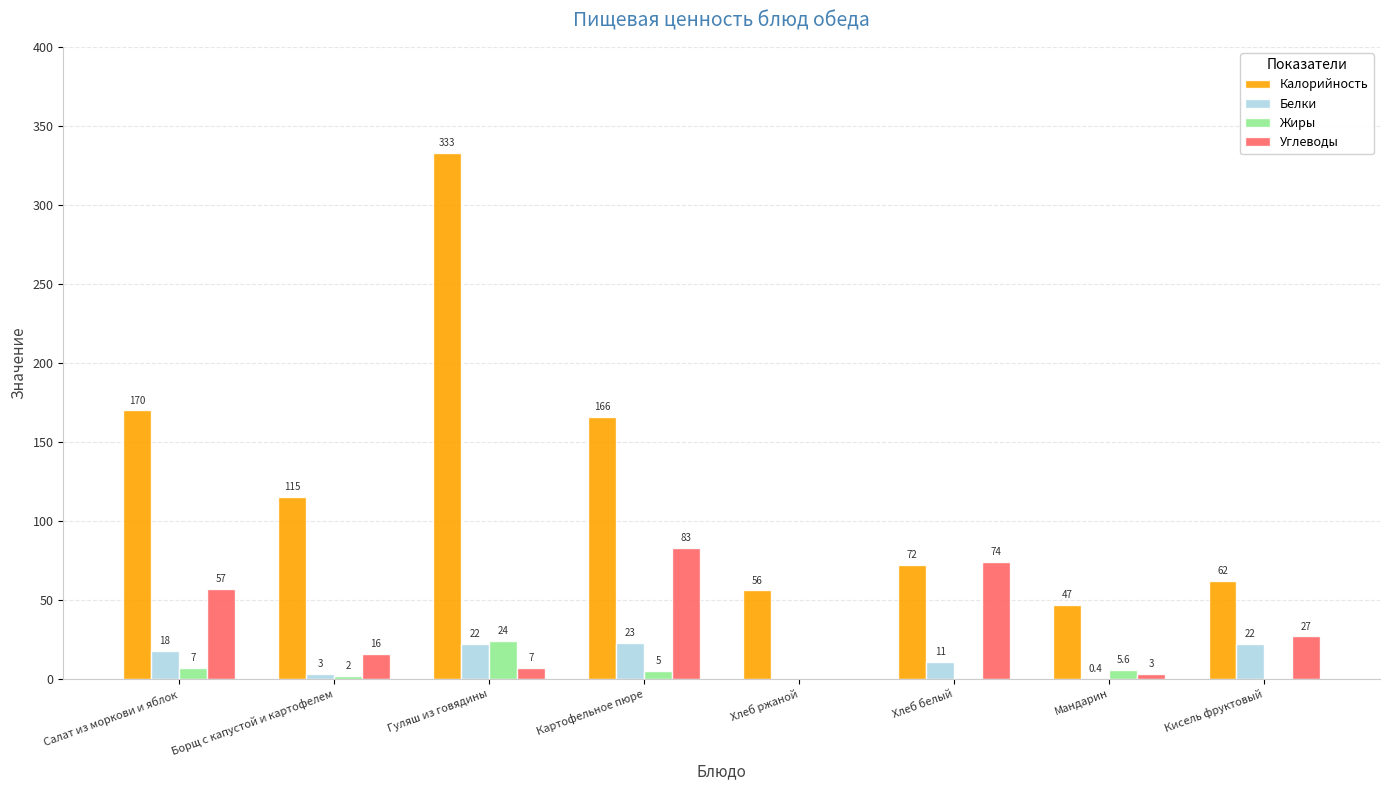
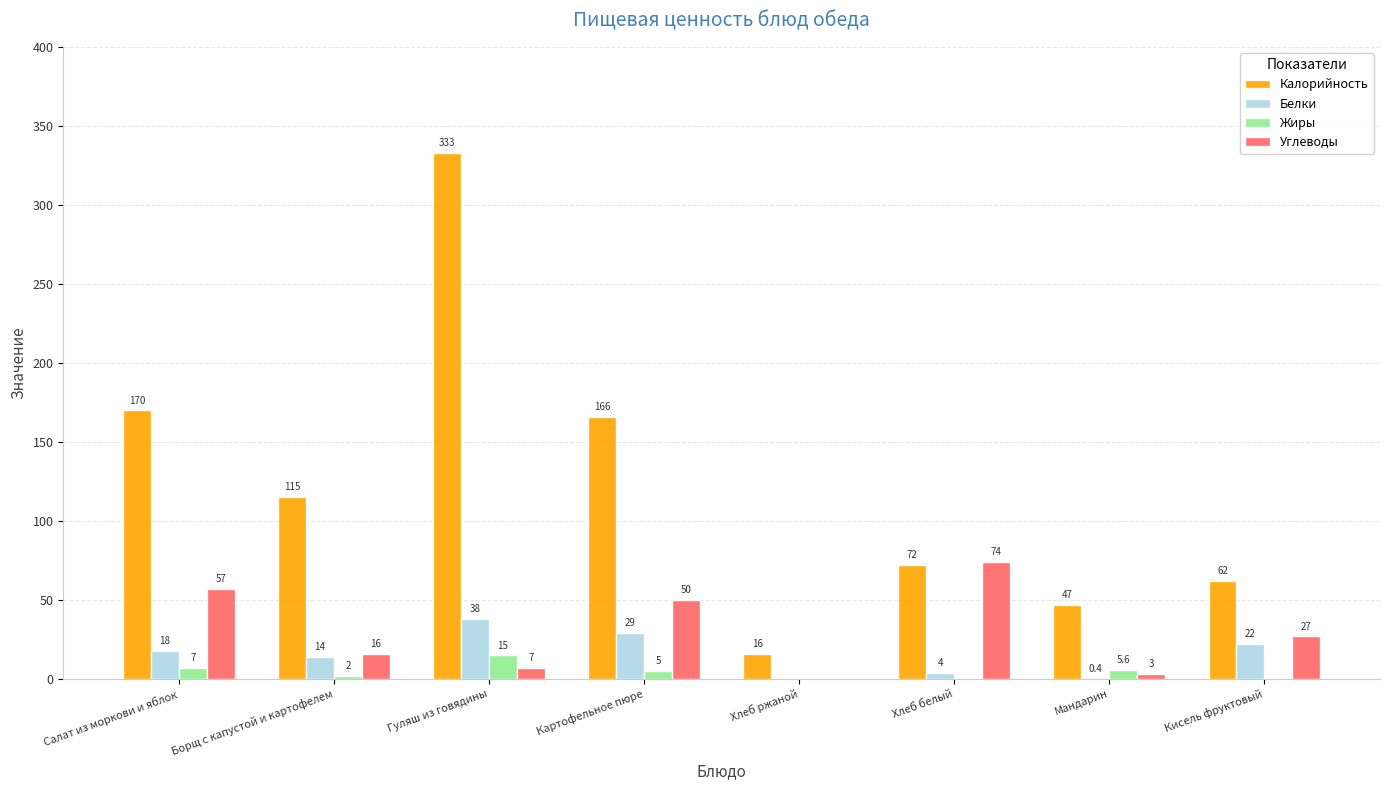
Белки, Борщ с капустой и картофелем: 3 -> 14
Белки, Гуляш из говядины: 22 -> 38
Жиры, Гуляш из говядины: 24 -> 15
Белки, Картофельное пюре: 23 -> 29
Углеводы, Картофельное пюре: 83 -> 50
Калорийность, Хлеб ржаной: 56 -> 16
Белки, Хлеб белый: 11 -> 4
